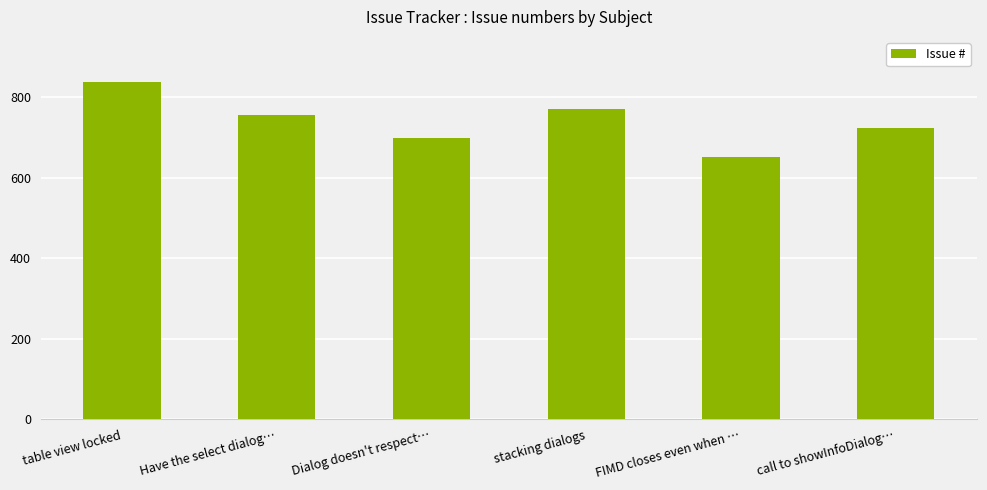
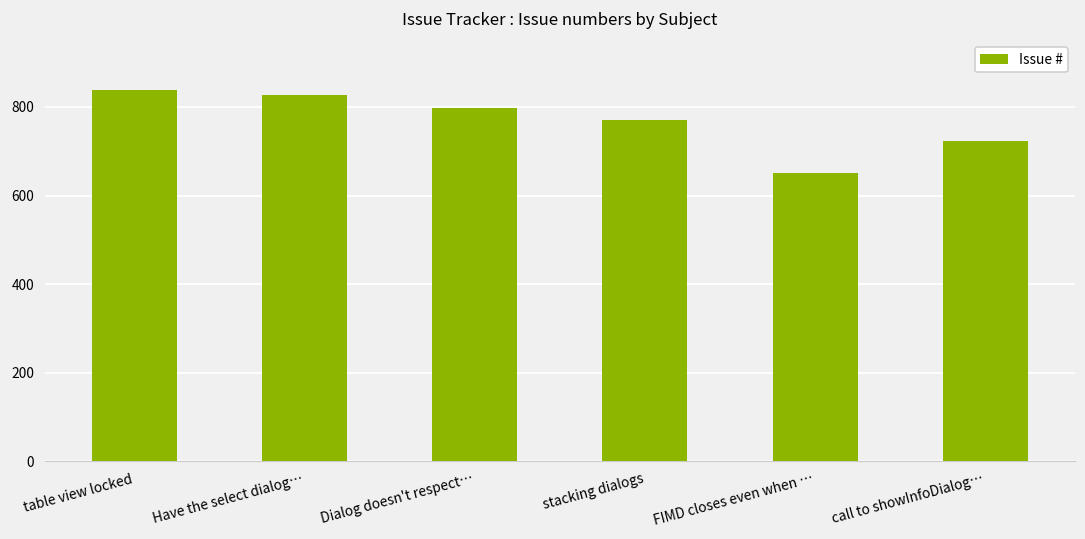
Have the select dialog…: 760 -> 830
Dialog doesn't respect…: 700 -> 800
